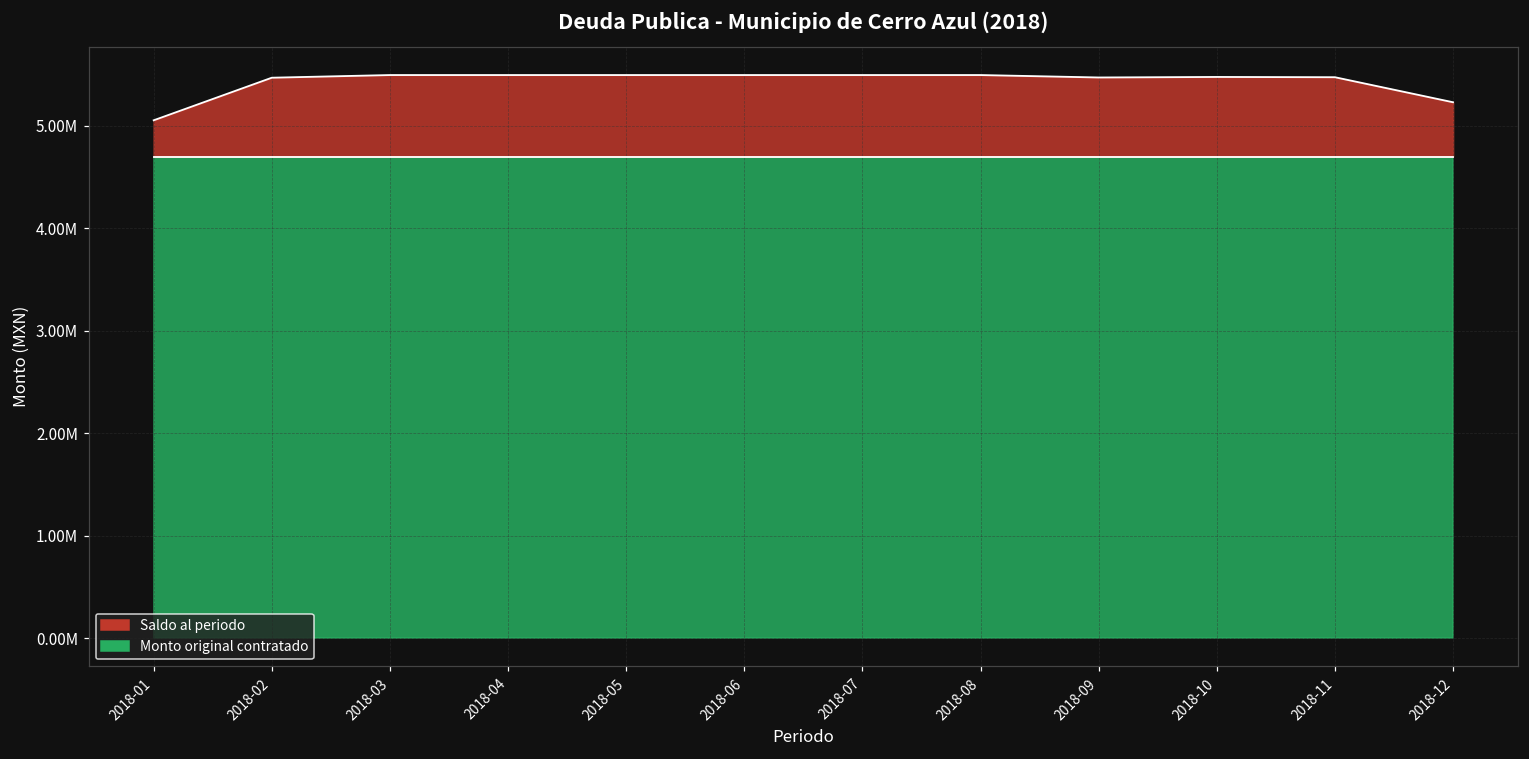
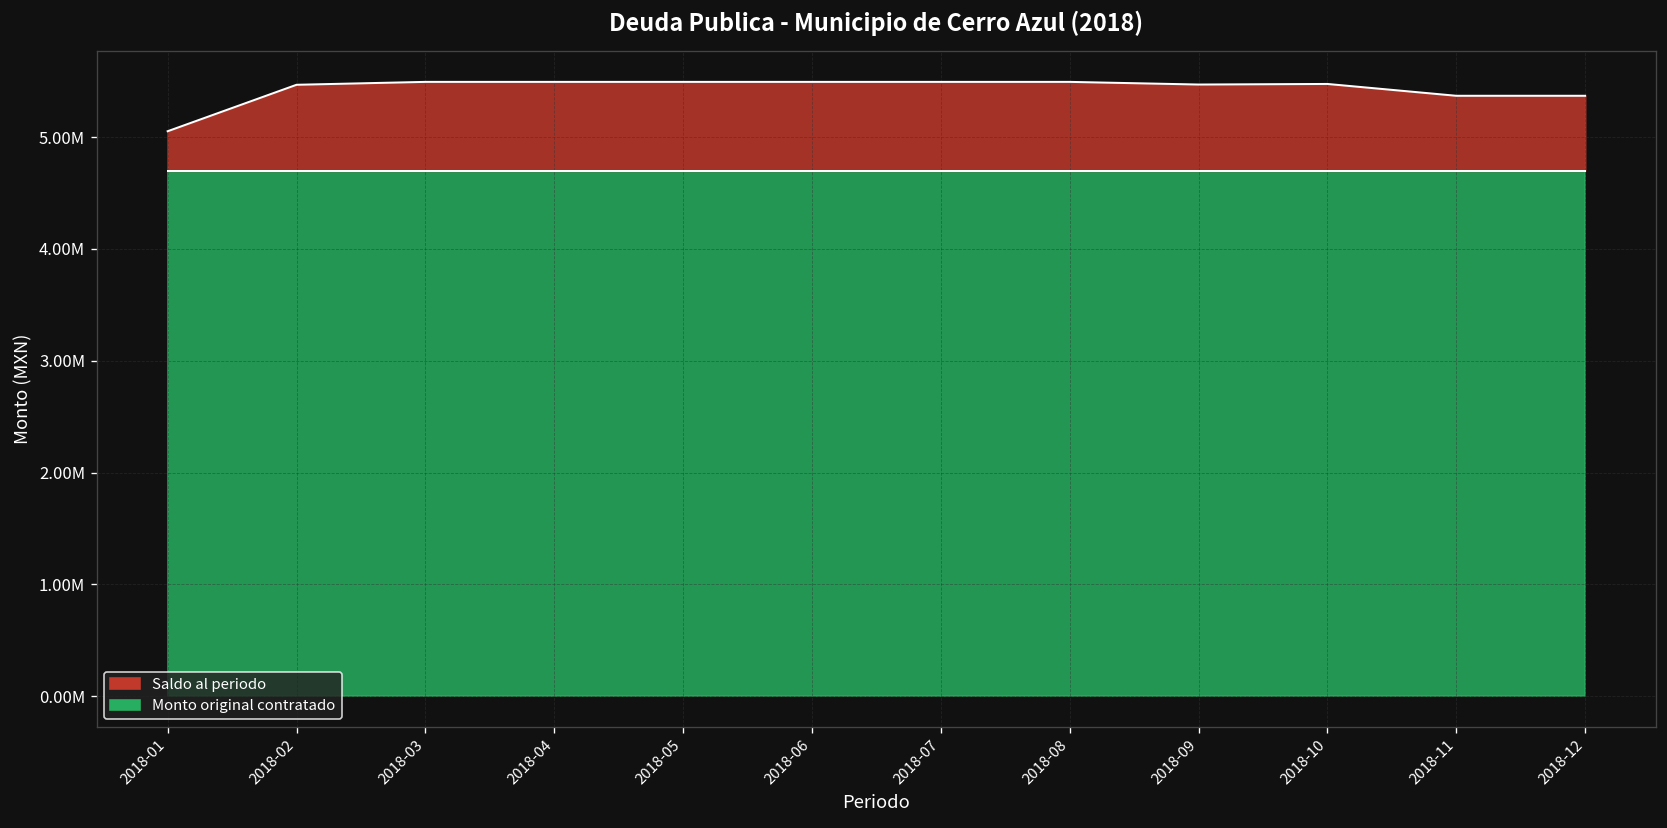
Saldo al periodo, 2018-11: 5500000 -> 5400000
Saldo al periodo, 2018-12: 5200000 -> 5400000
